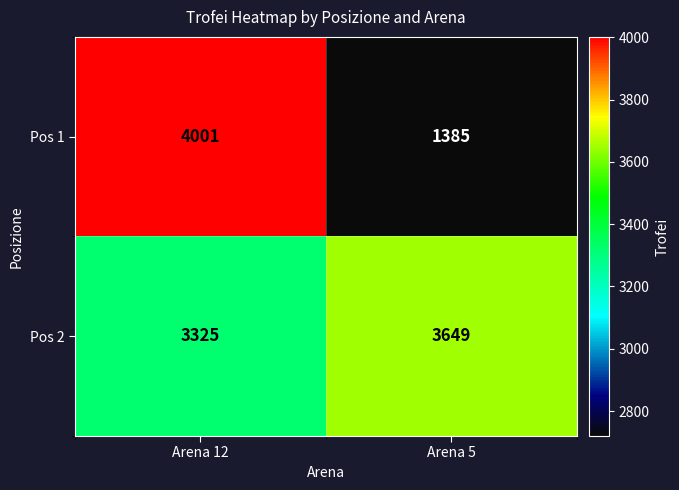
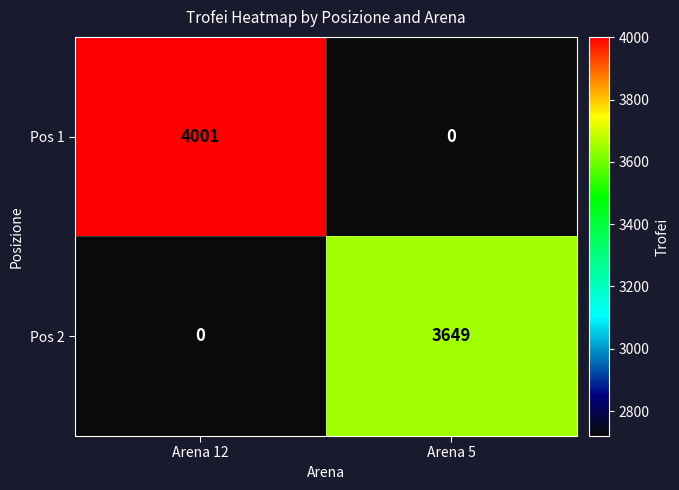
Pos 1, Arena 5: 1385 -> 0
Pos 2, Arena 12: 3325 -> 0
